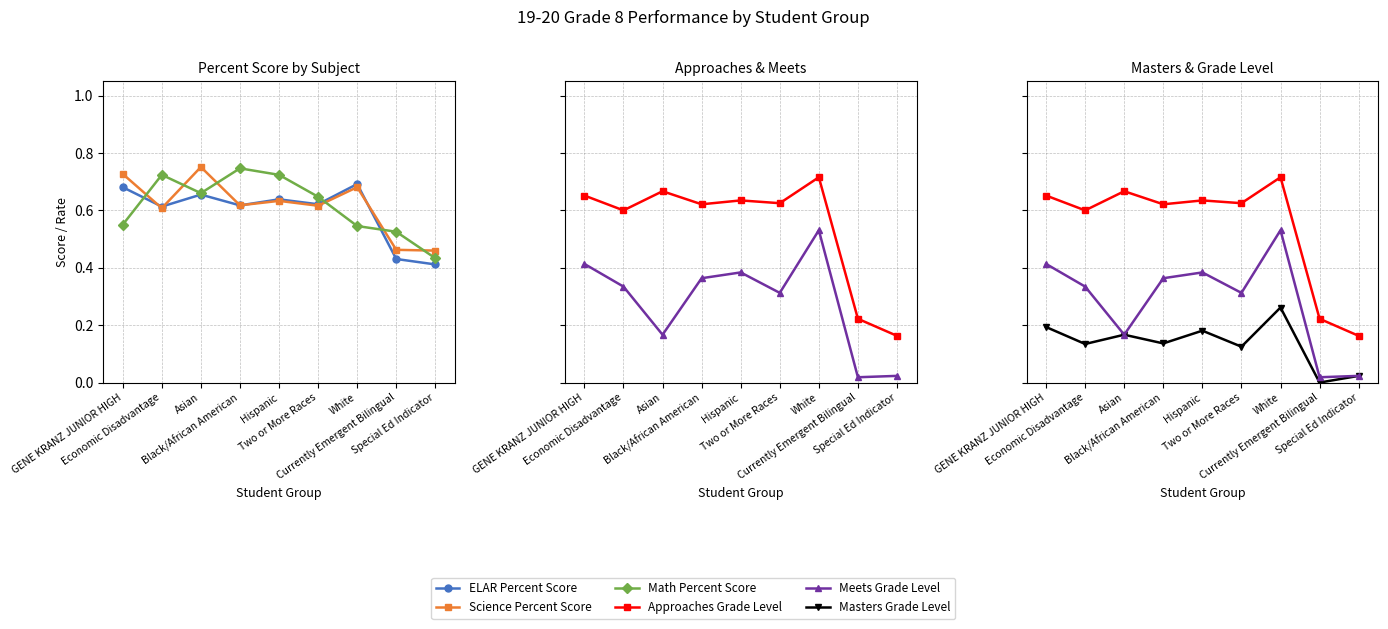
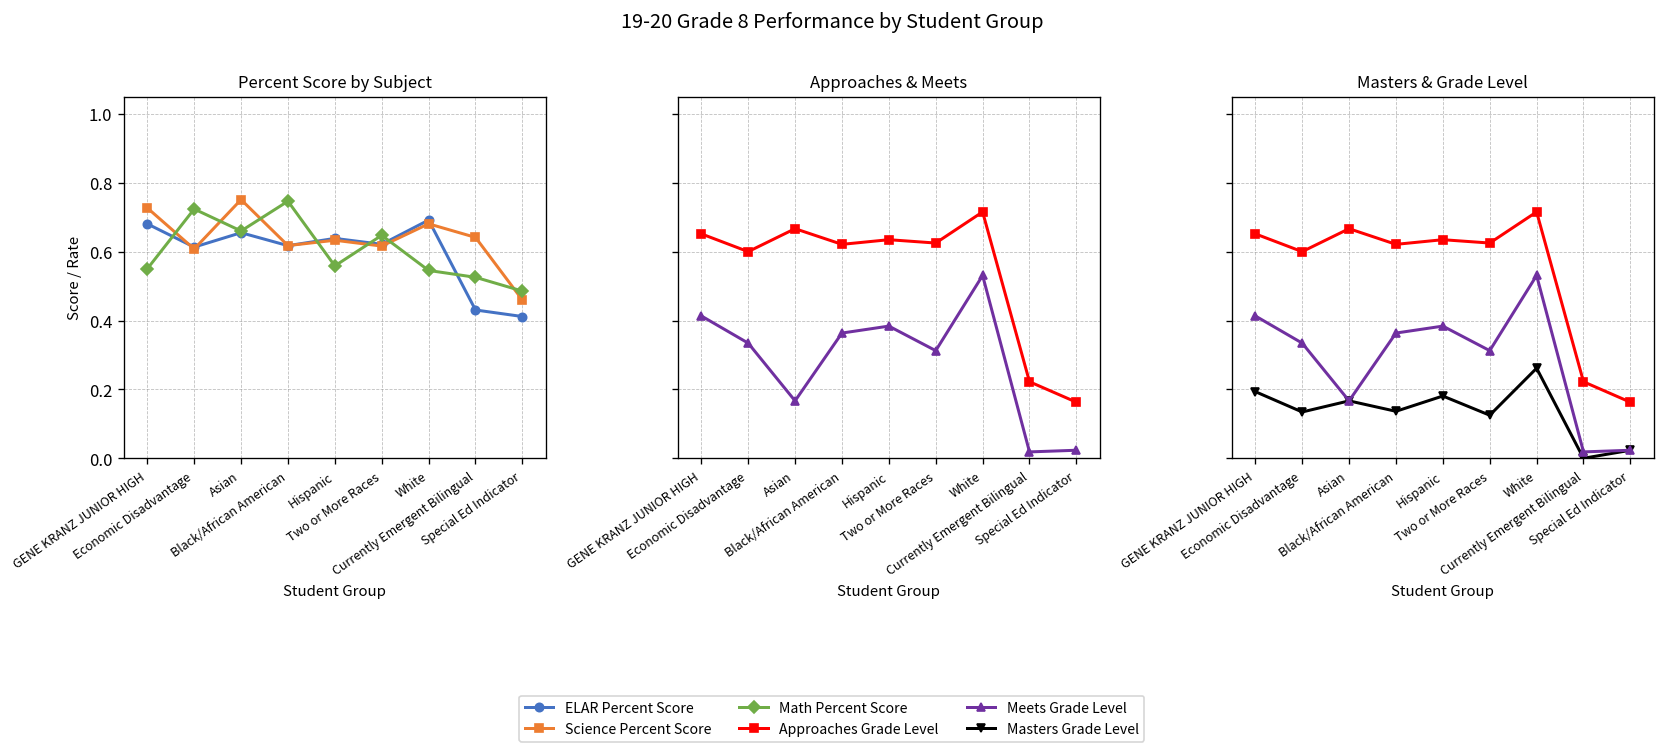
Percent Score by Subject, Math Percent Score, Hispanic: 0.72 -> 0.56
Percent Score by Subject, Science Percent Score, Currently Emergent Bilingual: 0.46 -> 0.64
Percent Score by Subject, Math Percent Score, Special Ed Indicator: 0.43 -> 0.49
